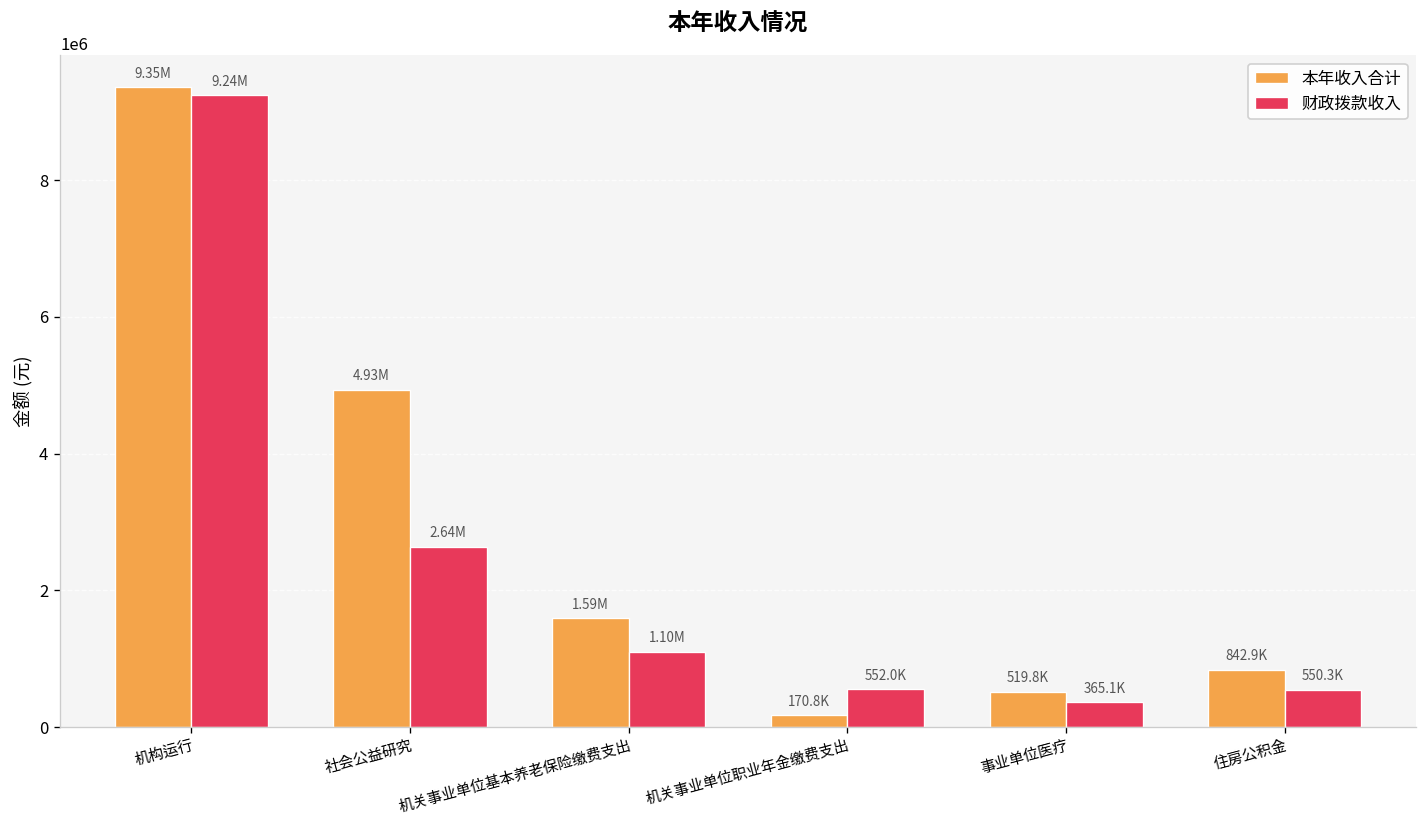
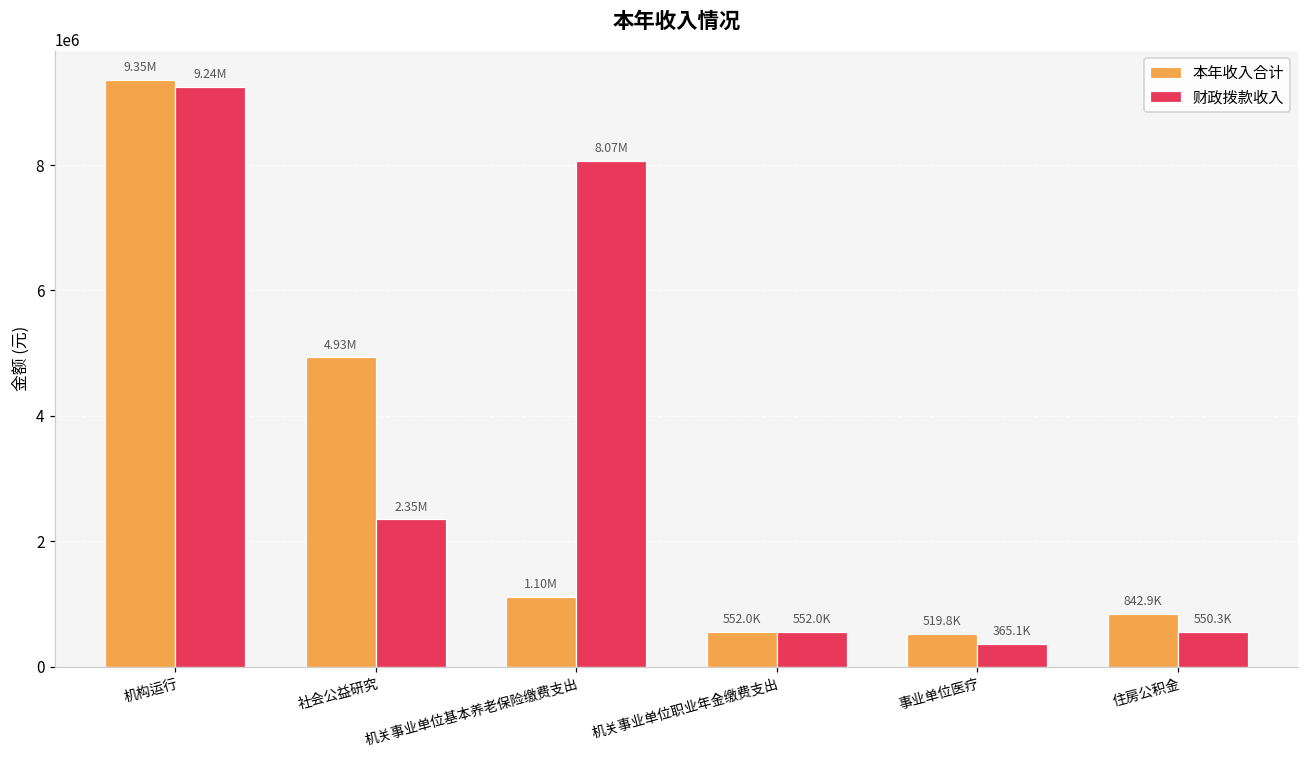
财政拨款收入, 社会公益研究: 2.64M -> 2.35M
本年收入合计, 机关事业单位基本养老保险缴费支出: 1.59M -> 1.10M
财政拨款收入, 机关事业单位基本养老保险缴费支出: 1.10M -> 8.07M
本年收入合计, 机关事业单位职业年金缴费支出: 170.8K -> 552.0K
